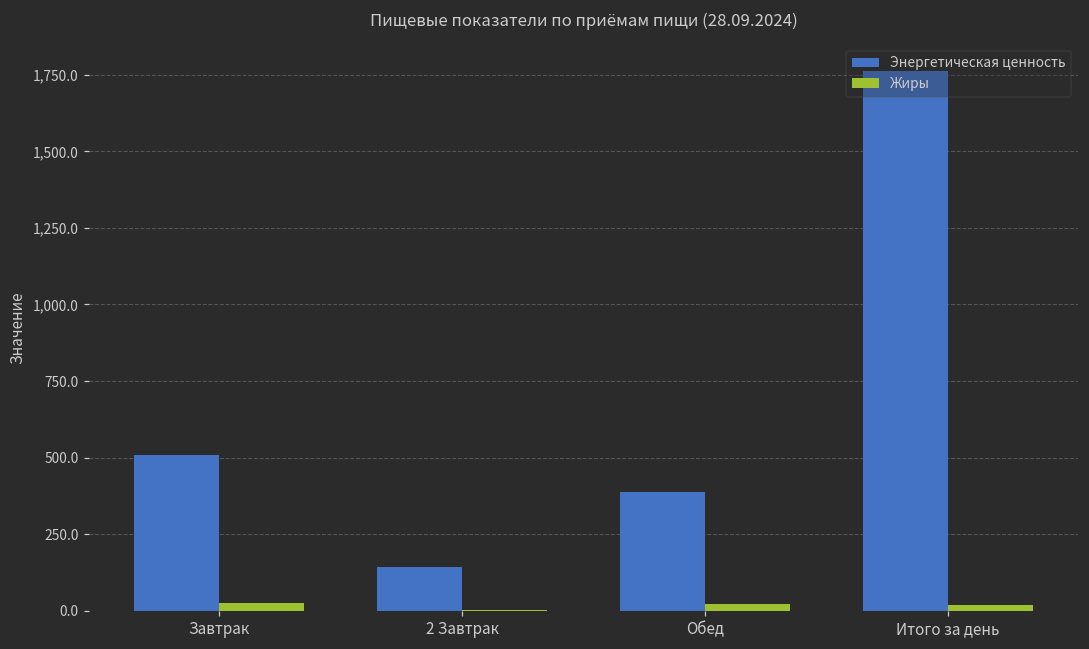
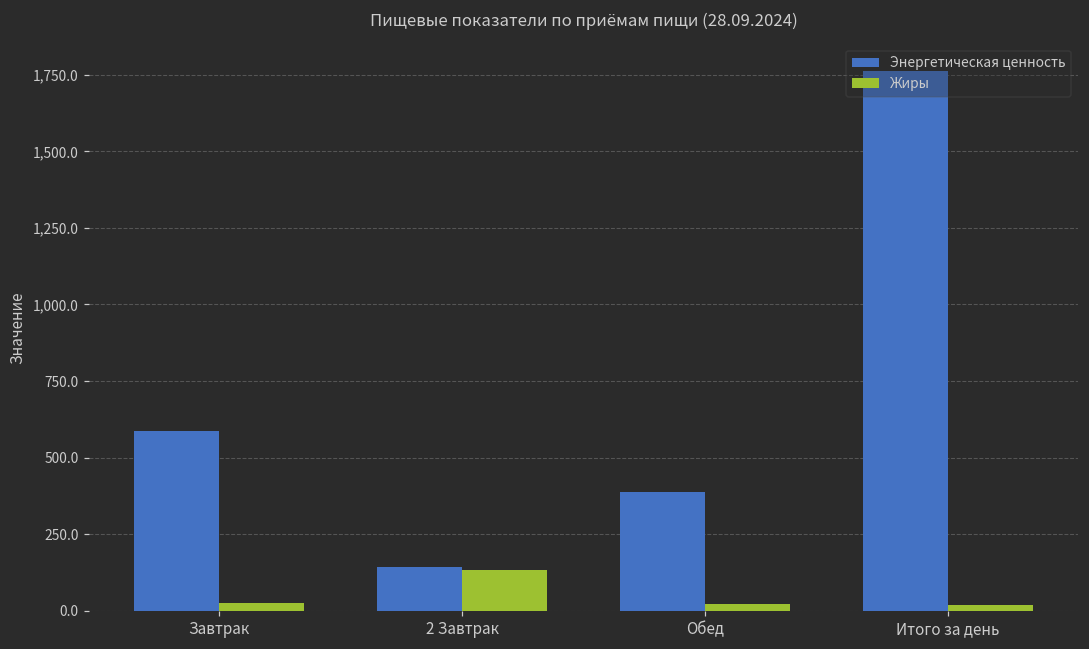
Энергетическая ценность, Завтрак: 510 -> 590
Жиры, 2 Завтрак: 0 -> 130
